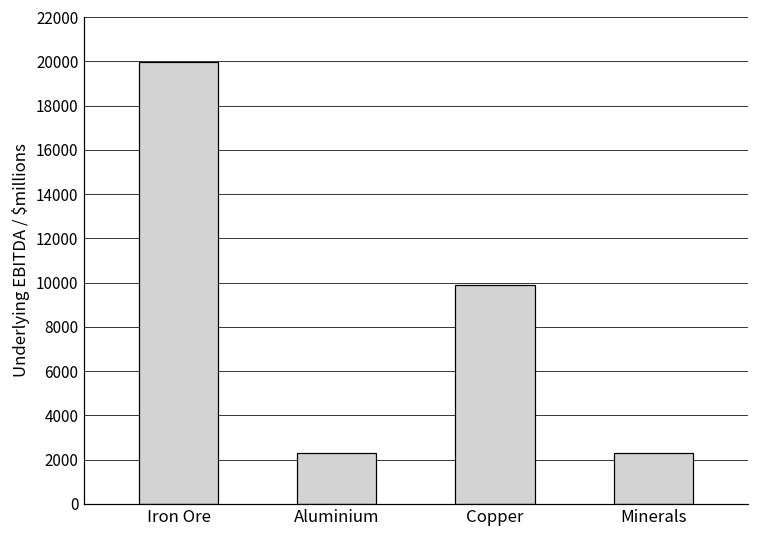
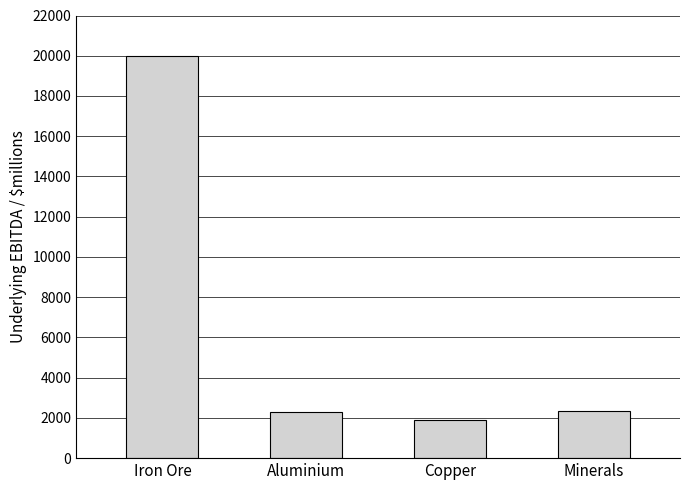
Copper: 9900 -> 1900
